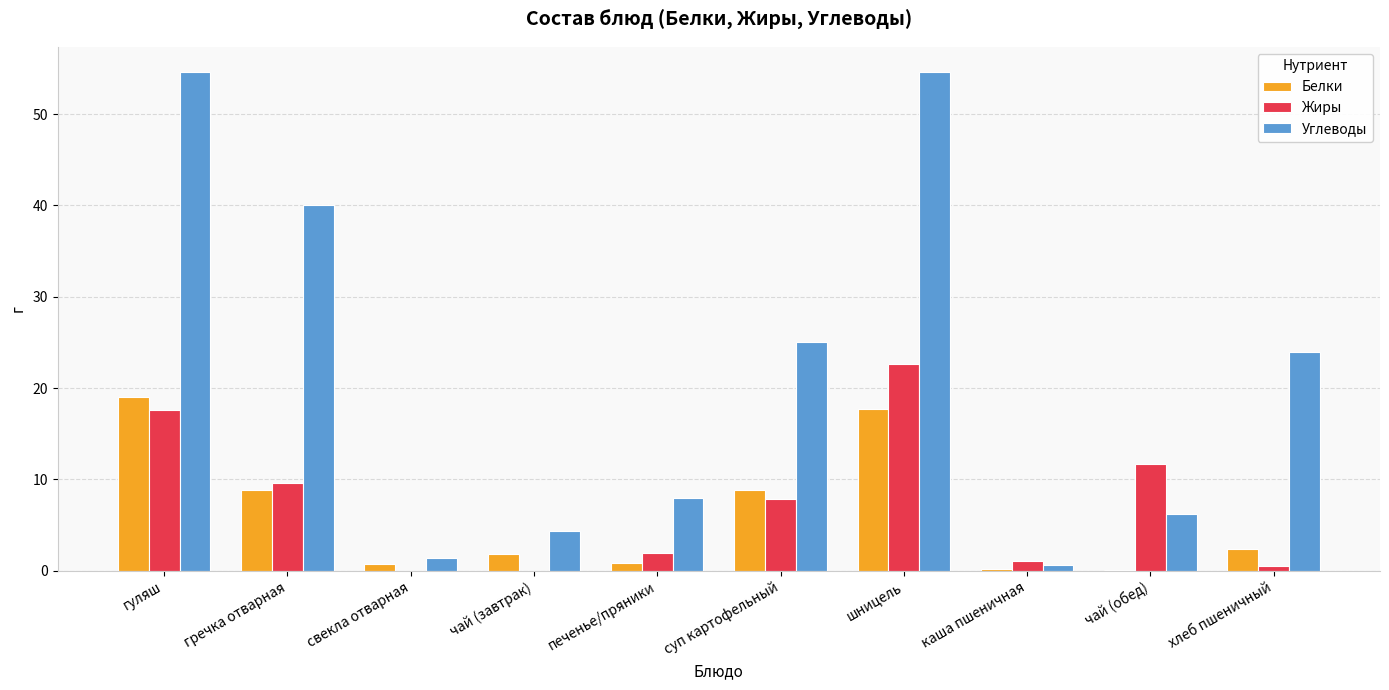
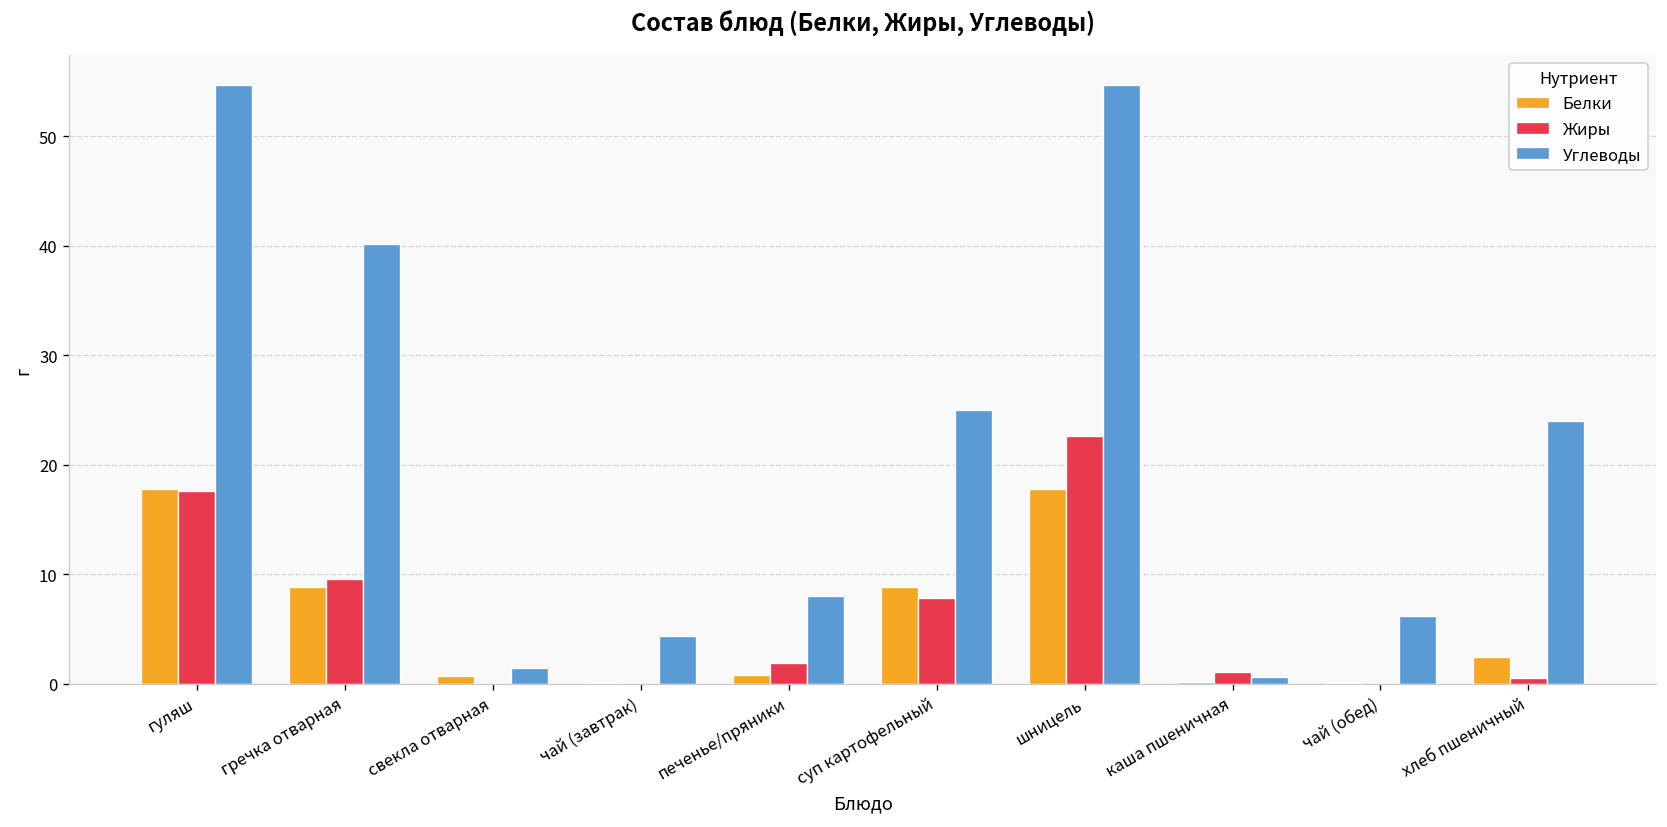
Белки, гуляш: 19 -> 18
Белки, чай (завтрак): 2 -> 0
Жиры, чай (обед): 12 -> 0
